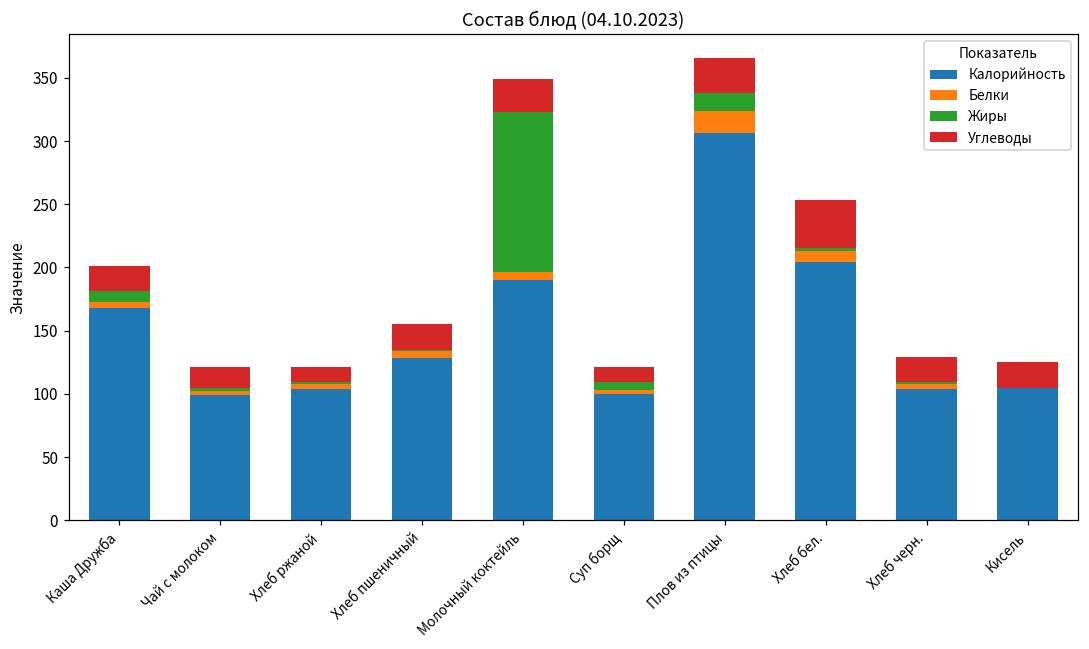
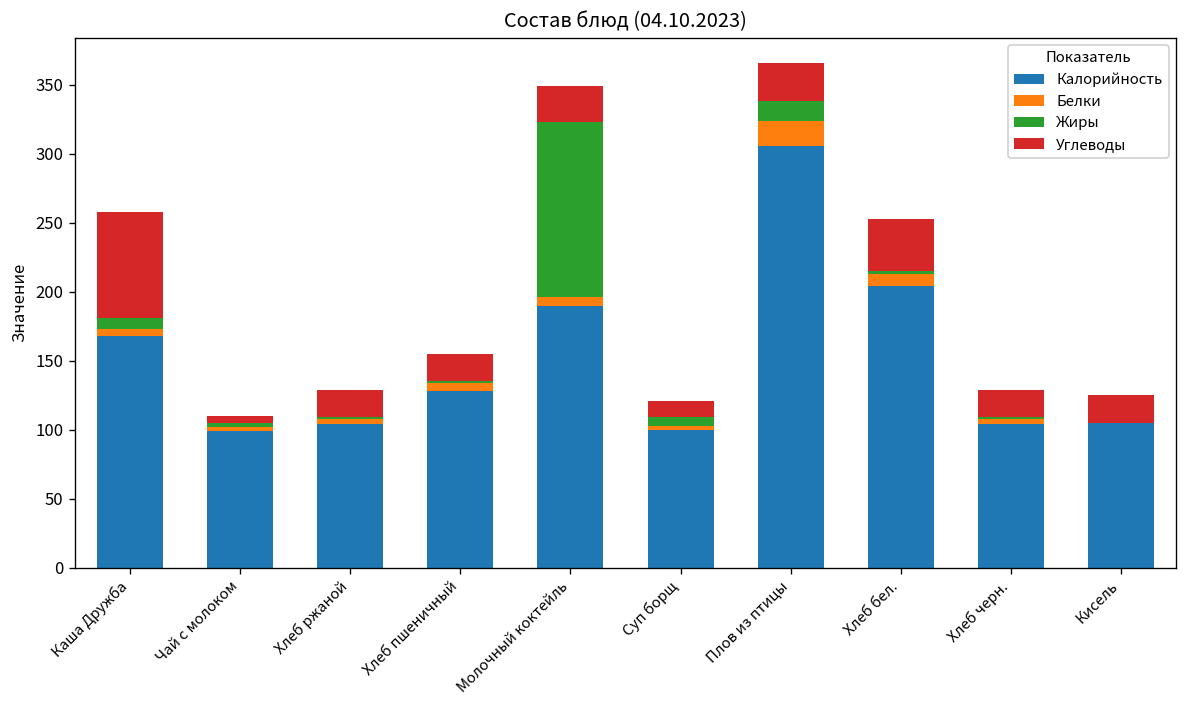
Углеводы, Каша Дружба: 20 -> 77
Углеводы, Чай с молоком: 16 -> 5
Углеводы, Хлеб ржаной: 12 -> 20
